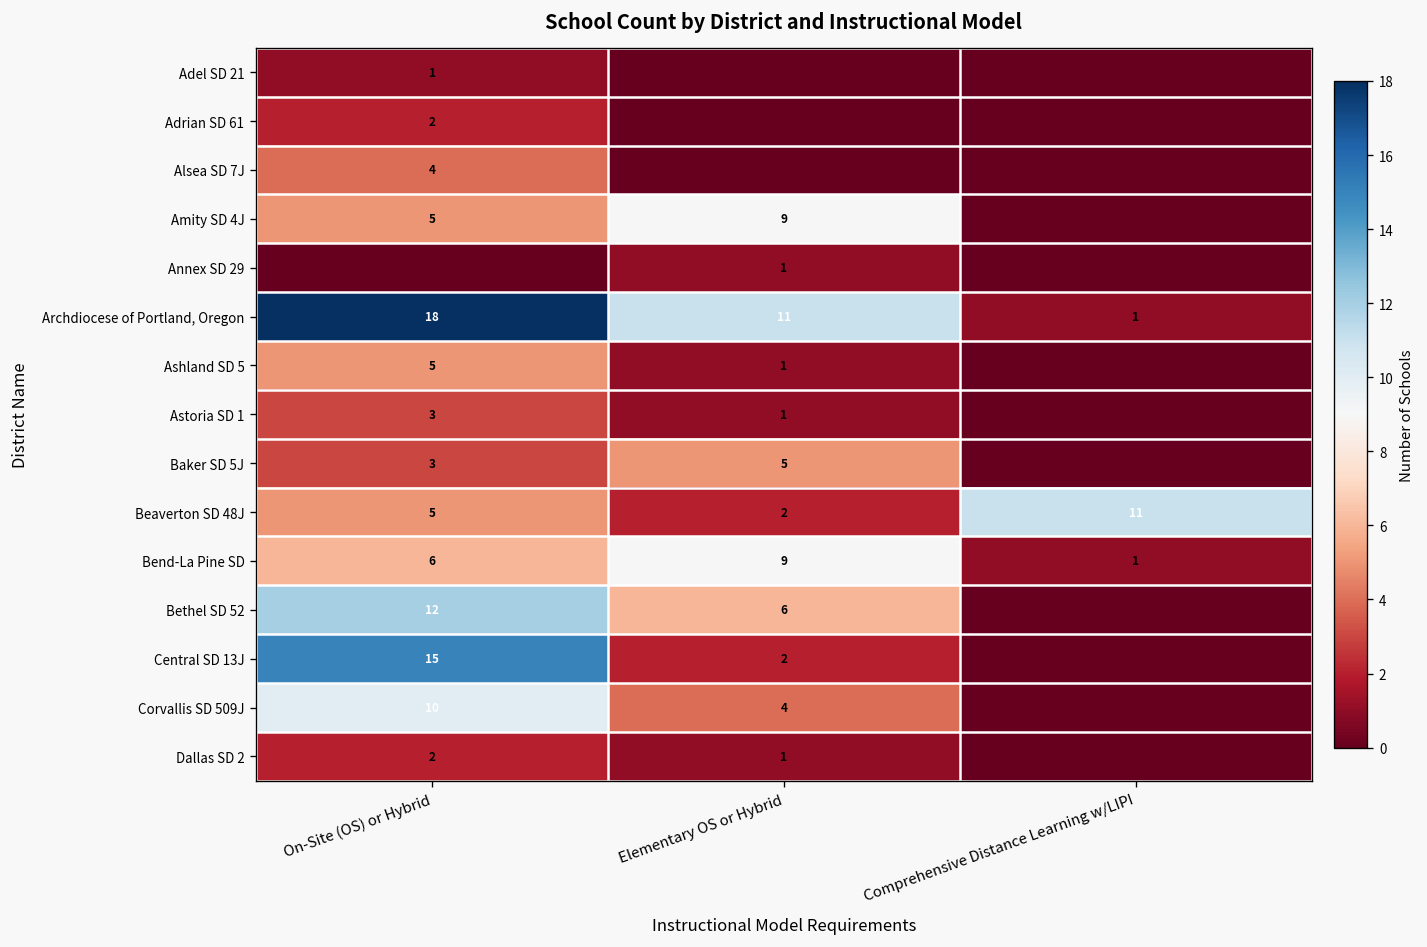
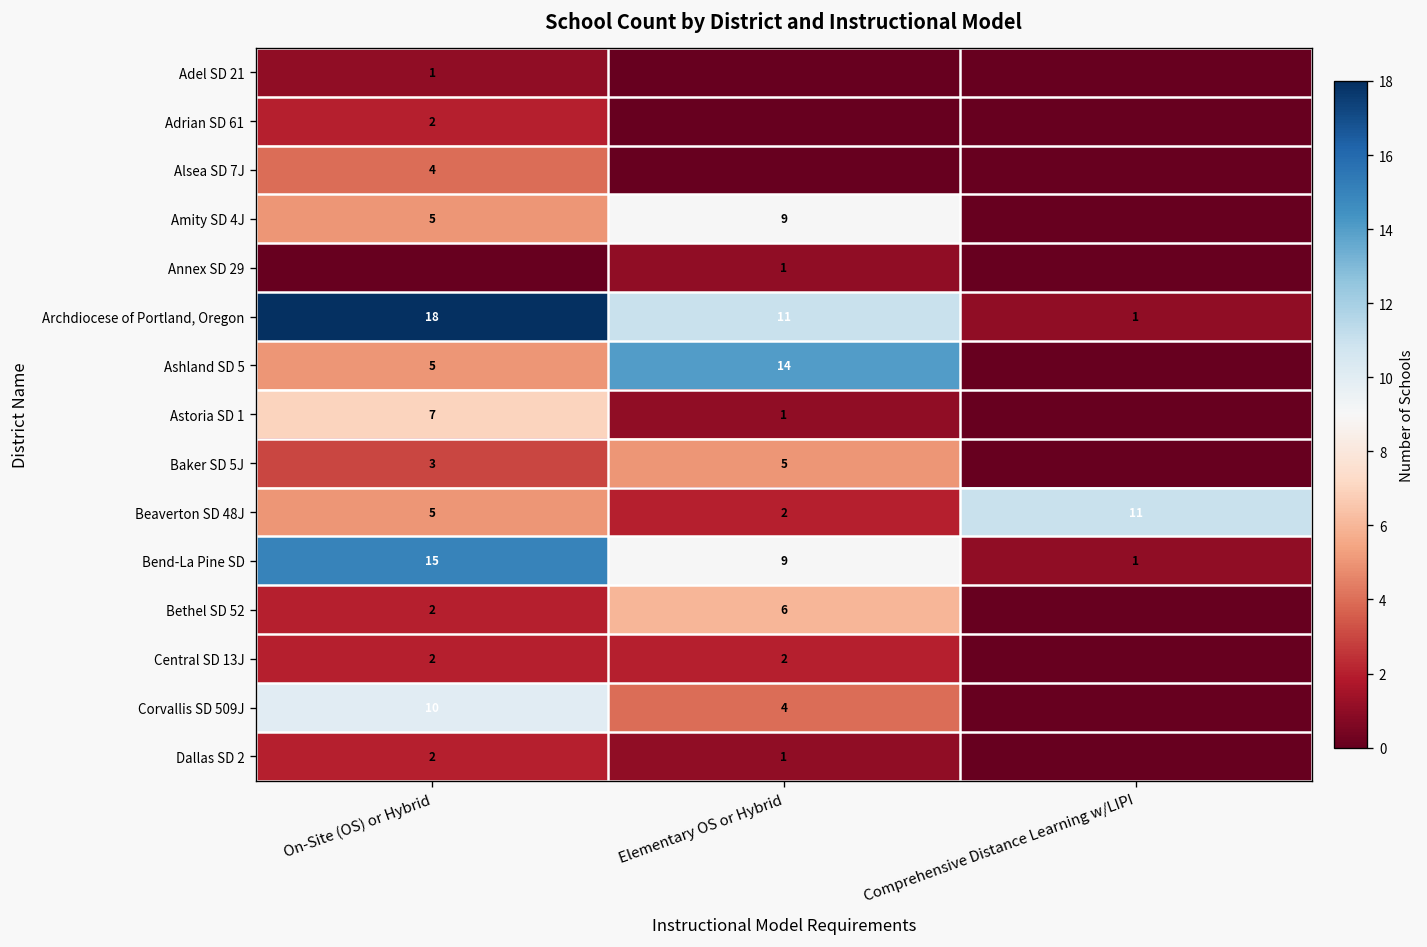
Ashland SD 5, Elementary OS or Hybrid: 1 -> 14
Astoria SD 1, On-Site (OS) or Hybrid: 3 -> 7
Bend-La Pine SD, On-Site (OS) or Hybrid: 6 -> 15
Bethel SD 52, On-Site (OS) or Hybrid: 12 -> 2
Central SD 13J, On-Site (OS) or Hybrid: 15 -> 2
